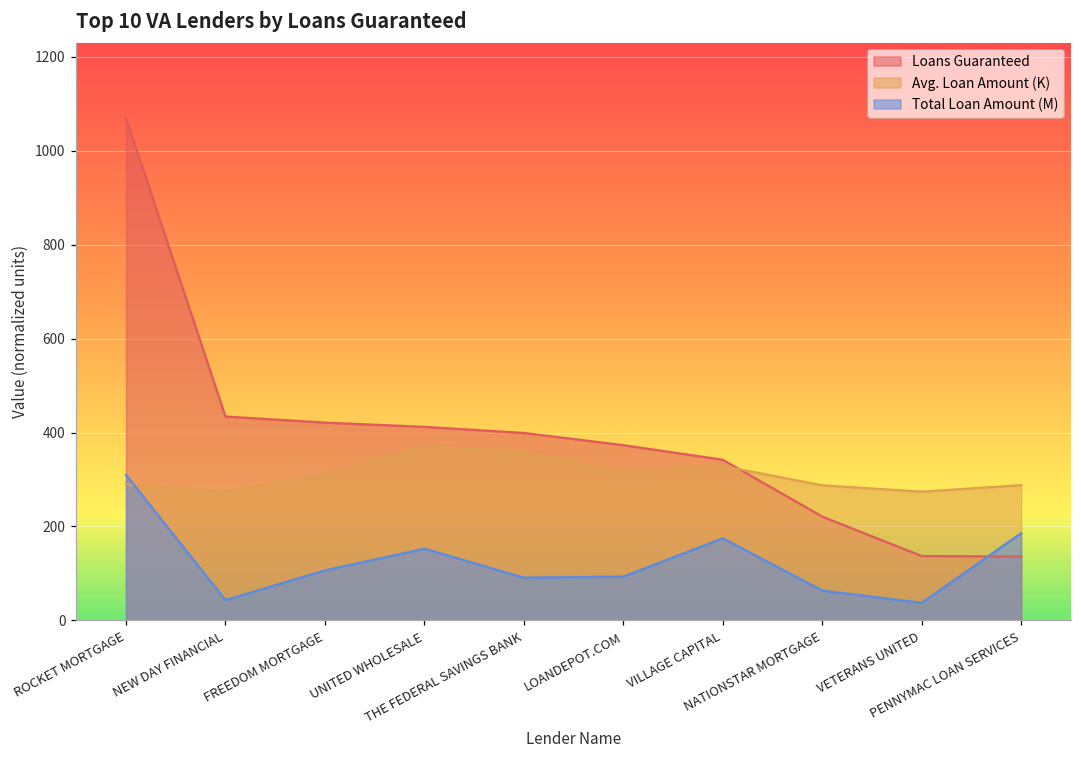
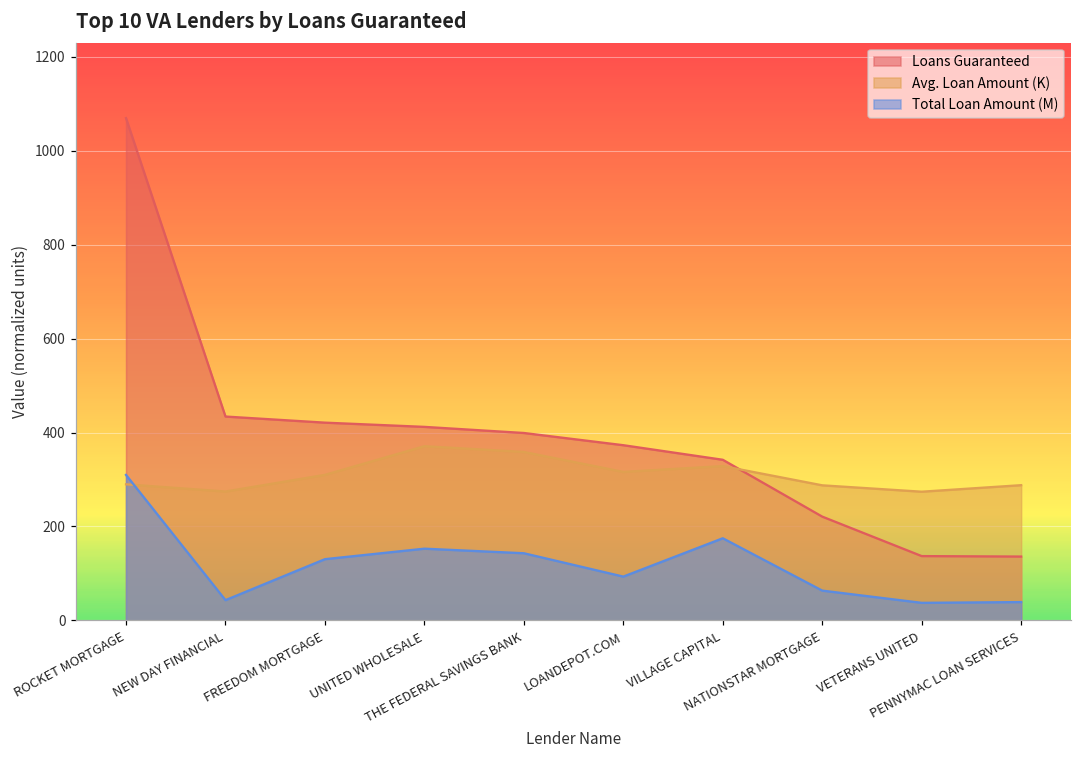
Total Loan Amount (M), FREEDOM MORTGAGE: 110 -> 130
Total Loan Amount (M), THE FEDERAL SAVINGS BANK: 90 -> 140
Total Loan Amount (M), PENNYMAC LOAN SERVICES: 190 -> 40
